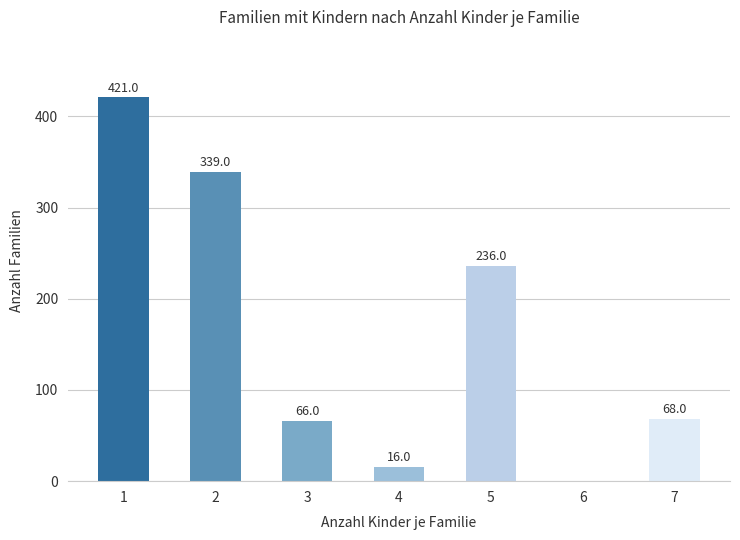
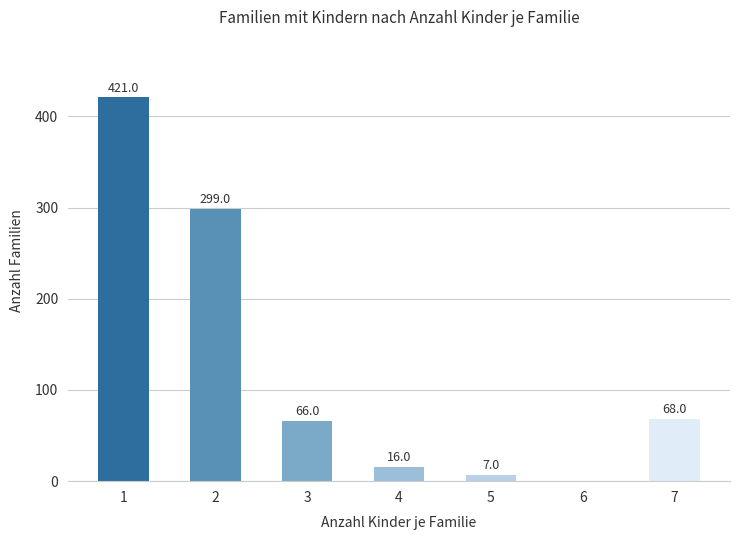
2: 339.0 -> 299.0
5: 236.0 -> 7.0
